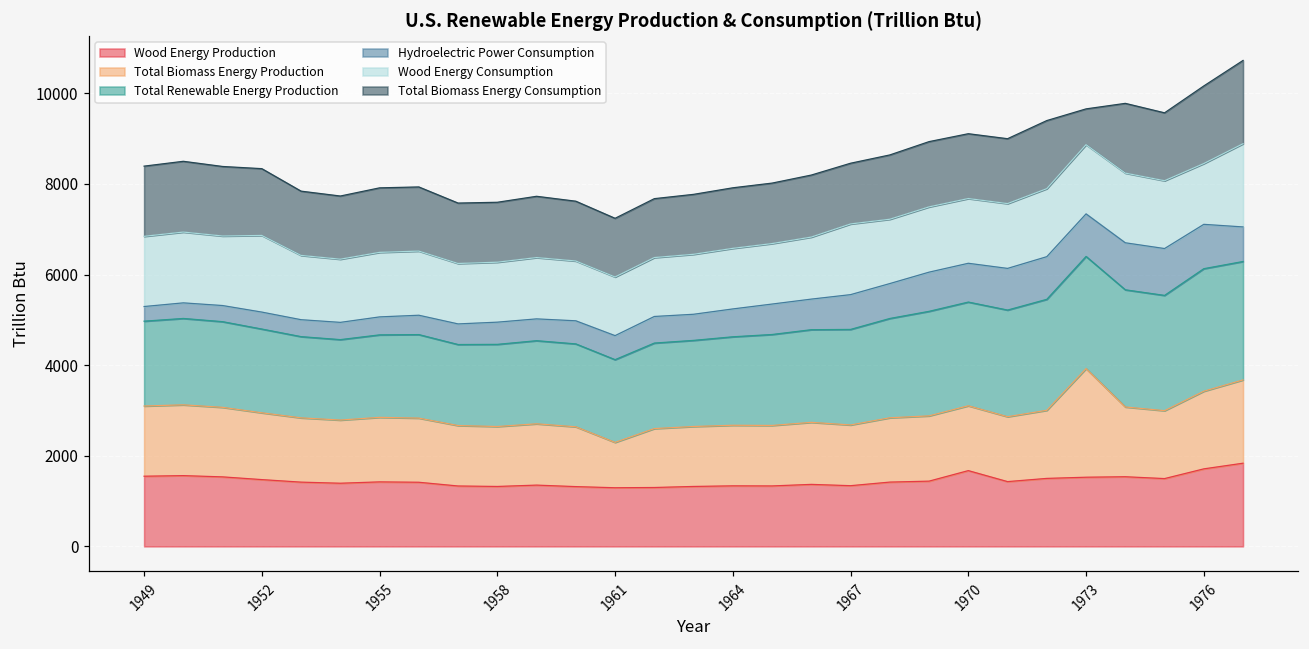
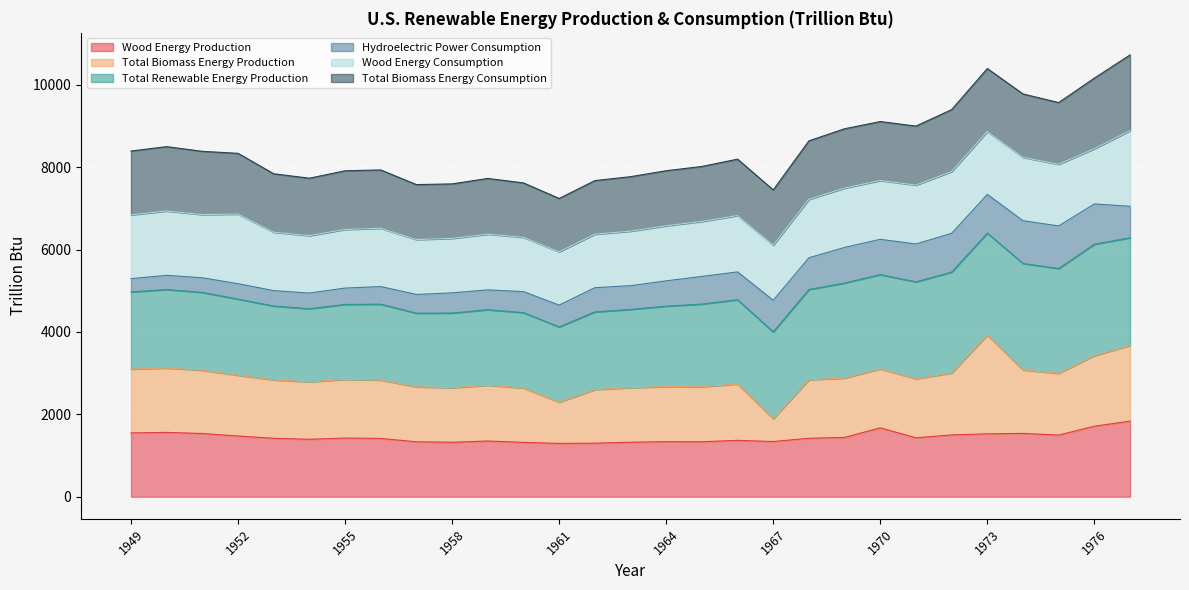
Total Biomass Energy Production, 1967: 1300 -> 600
Wood Energy Consumption, 1967: 1600 -> 1300
Total Biomass Energy Consumption, 1973: 800 -> 1500
